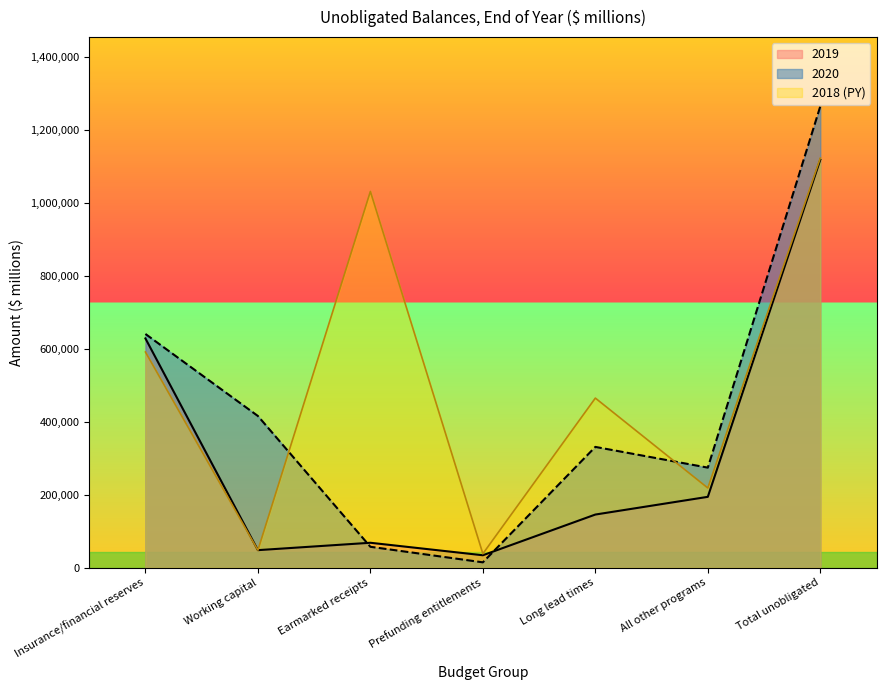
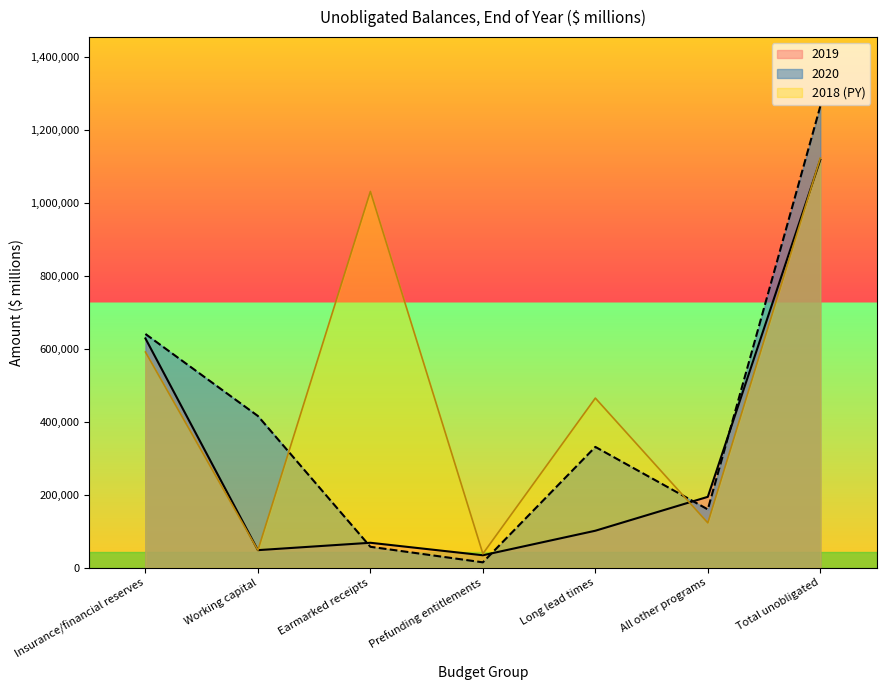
2019, Long lead times: 150,000 -> 100,000
2020, All other programs: 270,000 -> 160,000
2018 (PY), All other programs: 220,000 -> 120,000
